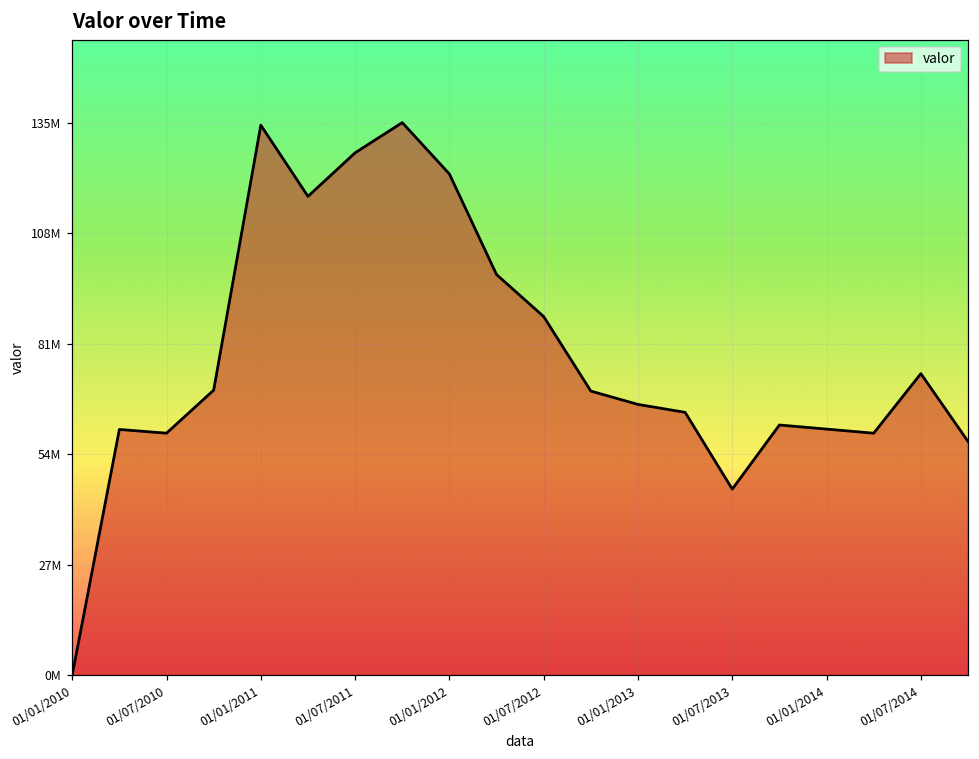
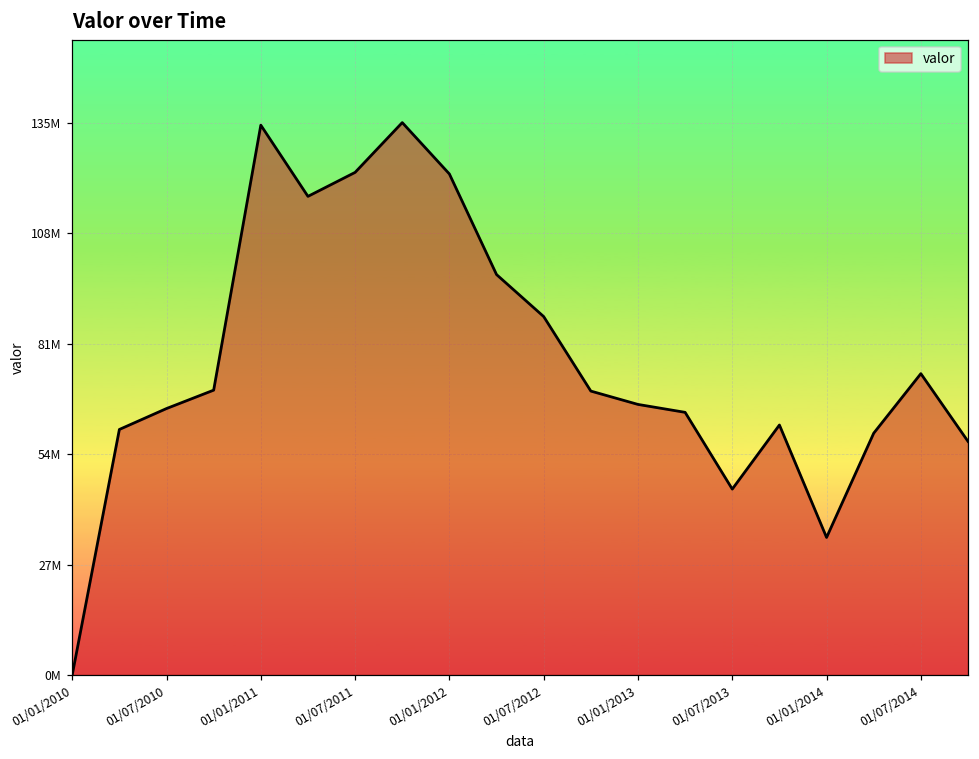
01/07/2010: 59000000 -> 65000000
01/07/2011: 127000000 -> 123000000
01/01/2014: 60000000 -> 34000000
